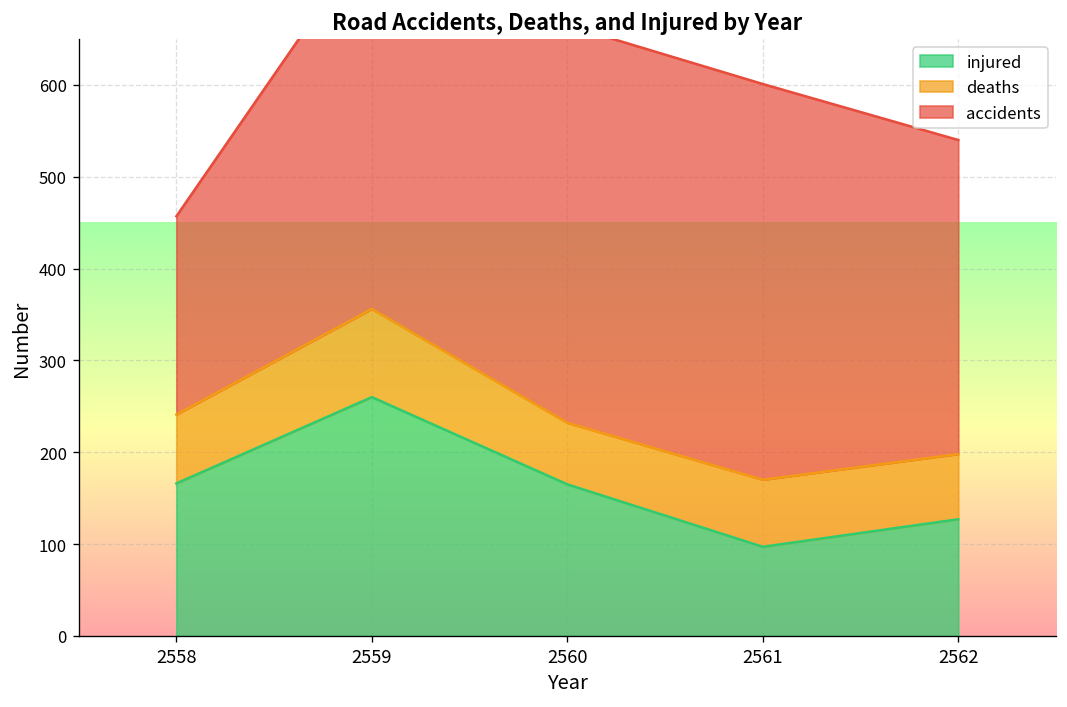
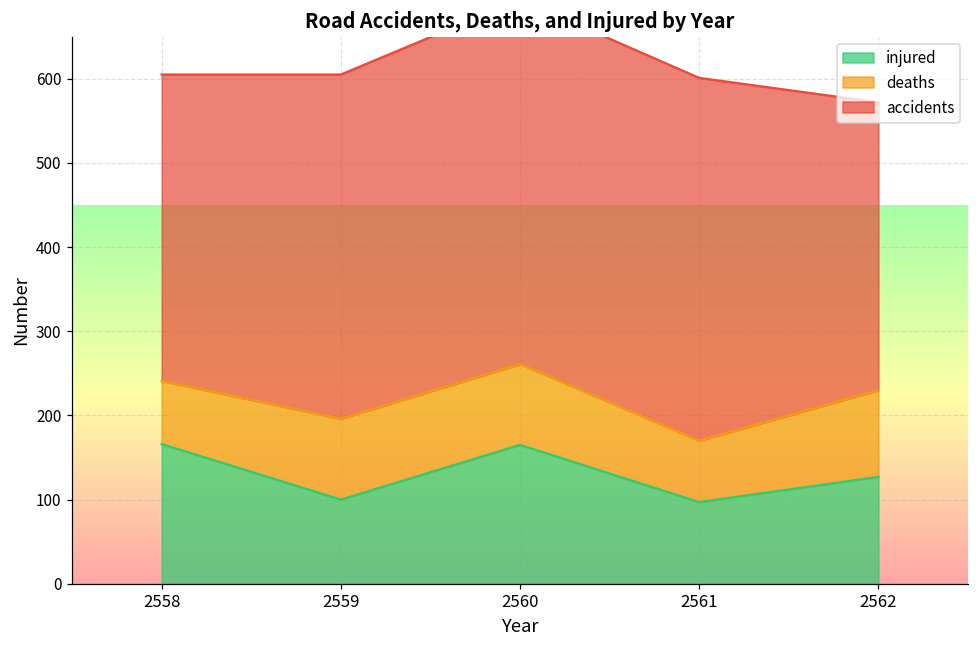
accidents, 2558: 220 -> 360
injured, 2559: 260 -> 100
deaths, 2560: 70 -> 100
deaths, 2562: 70 -> 100
